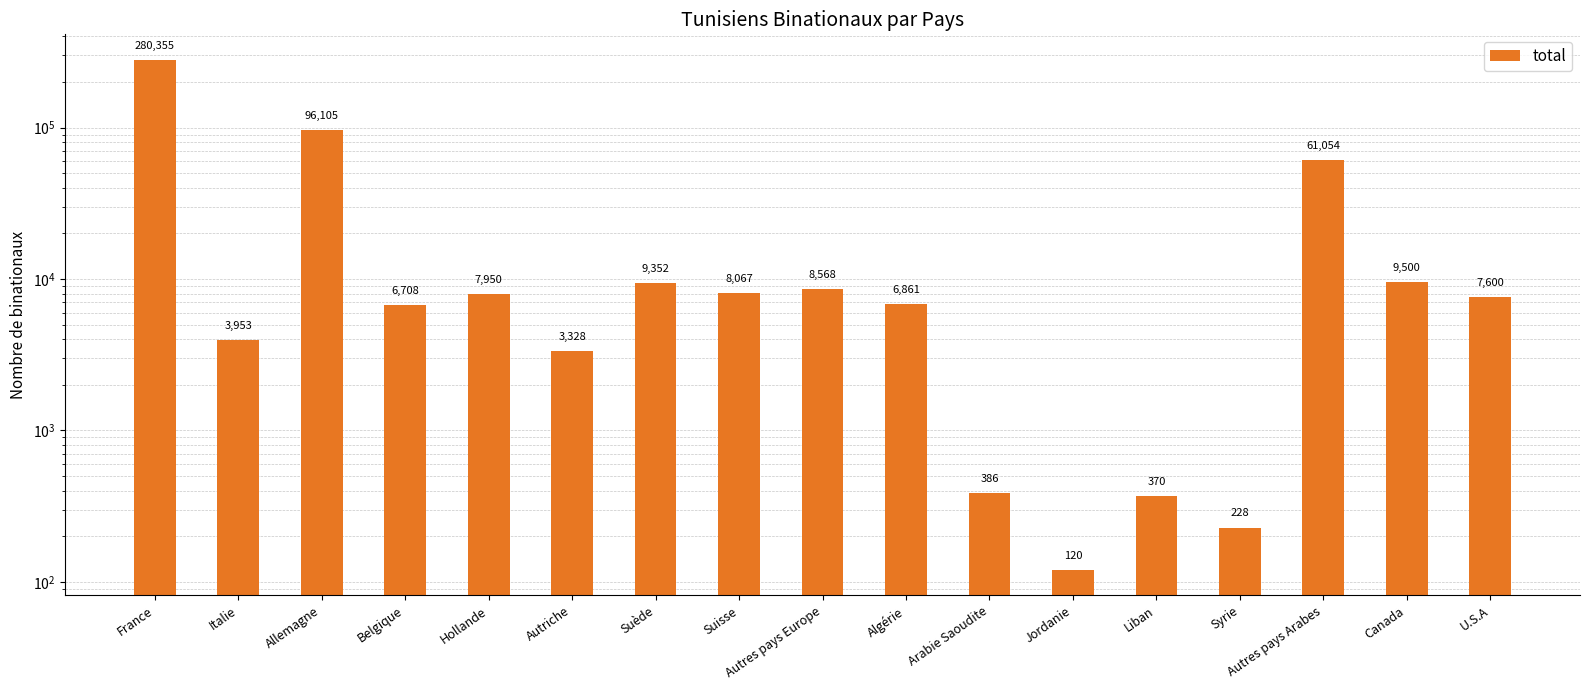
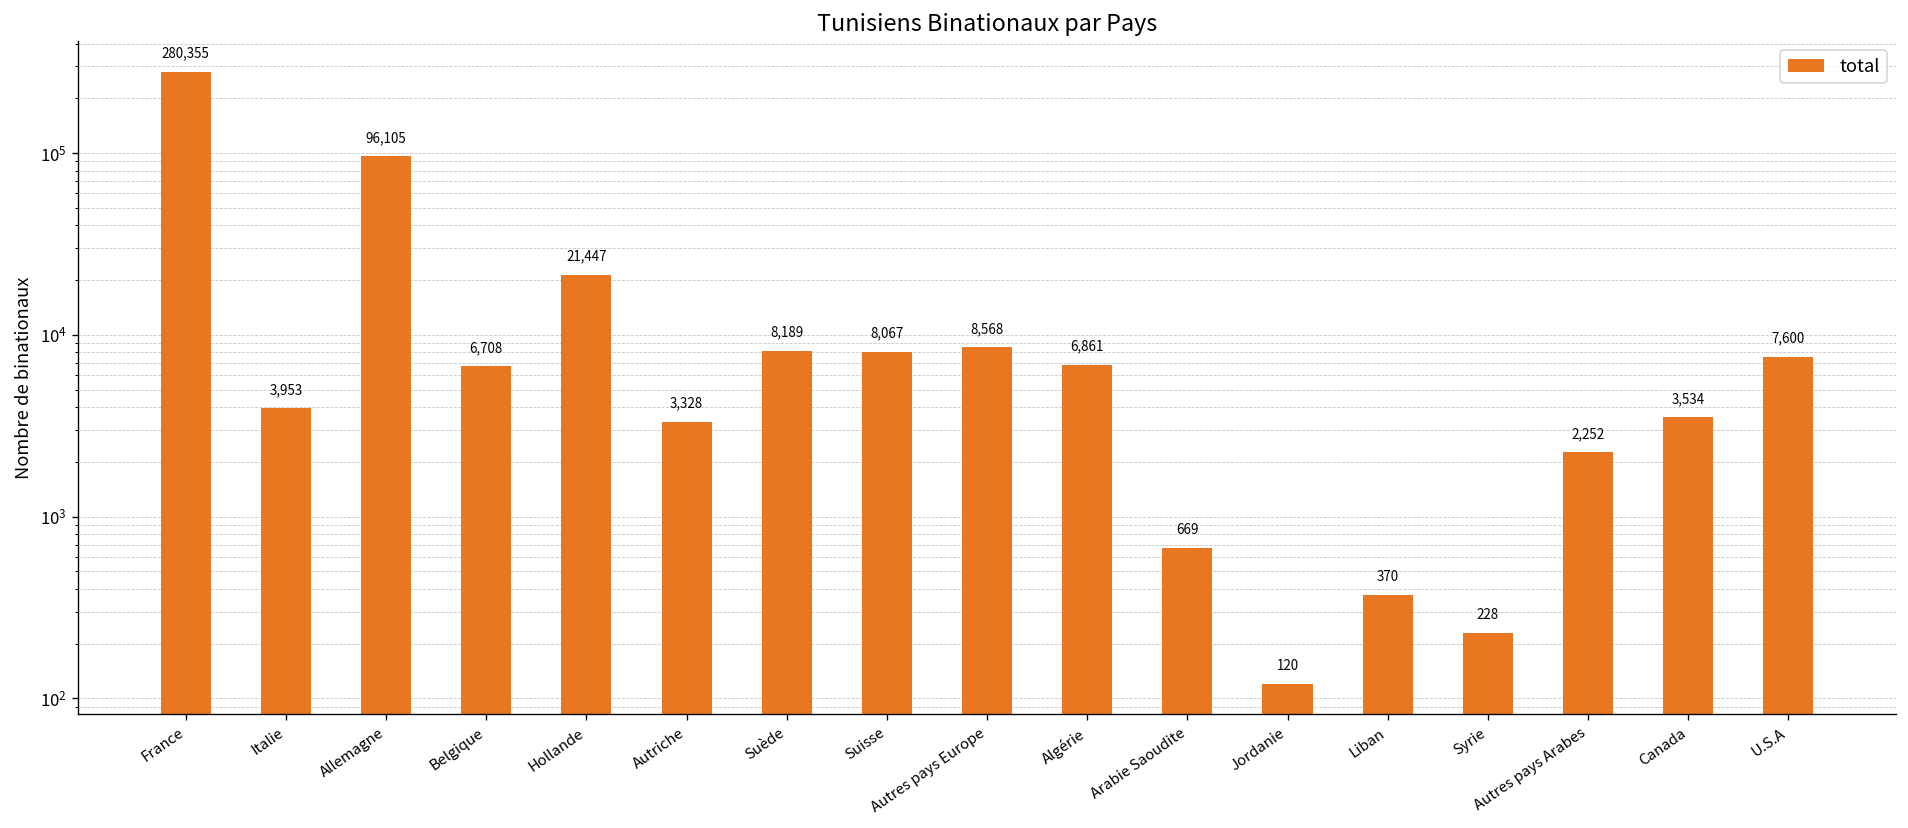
Hollande: 7,950 -> 21,447
Suède: 9,352 -> 8,189
Arabie Saoudite: 386 -> 669
Autres pays Arabes: 61,054 -> 2,252
Canada: 9,500 -> 3,534
